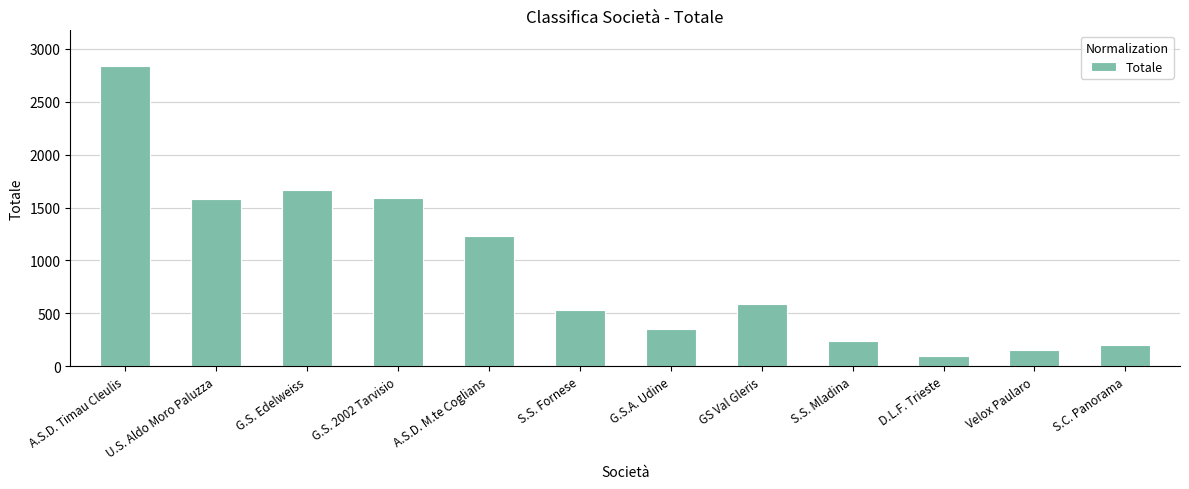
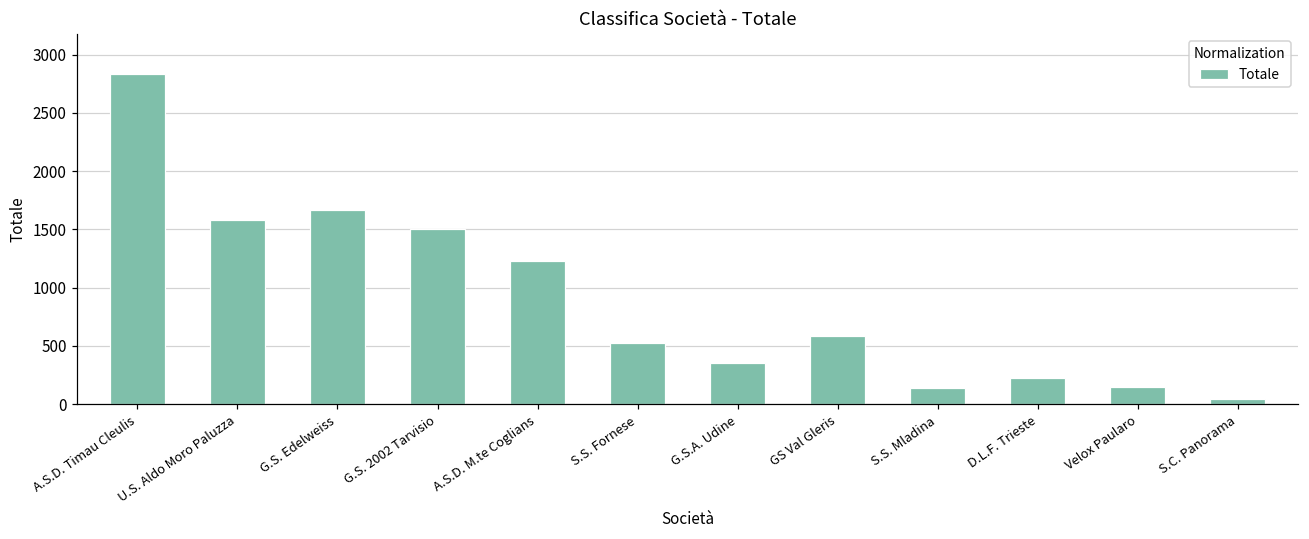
G.S. 2002 Tarvisio: 1590 -> 1500
S.S. Mladina: 240 -> 140
D.L.F. Trieste: 100 -> 230
S.C. Panorama: 200 -> 40
